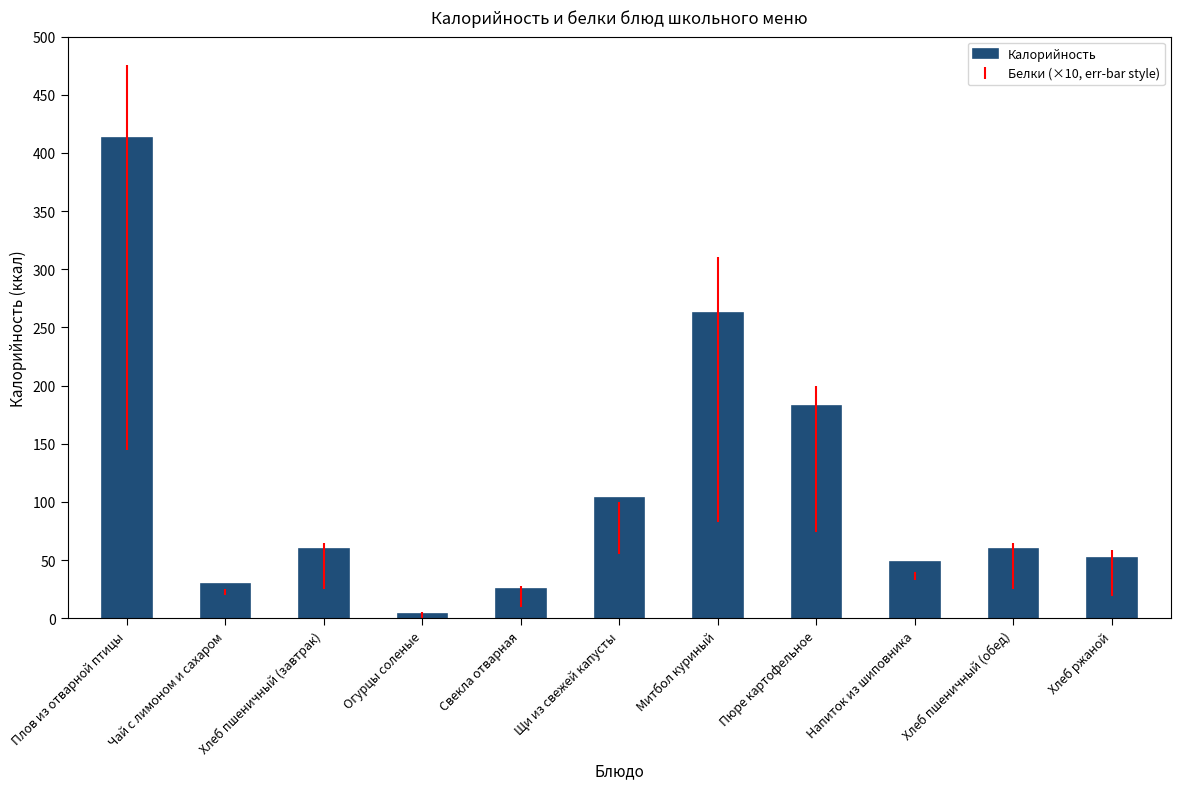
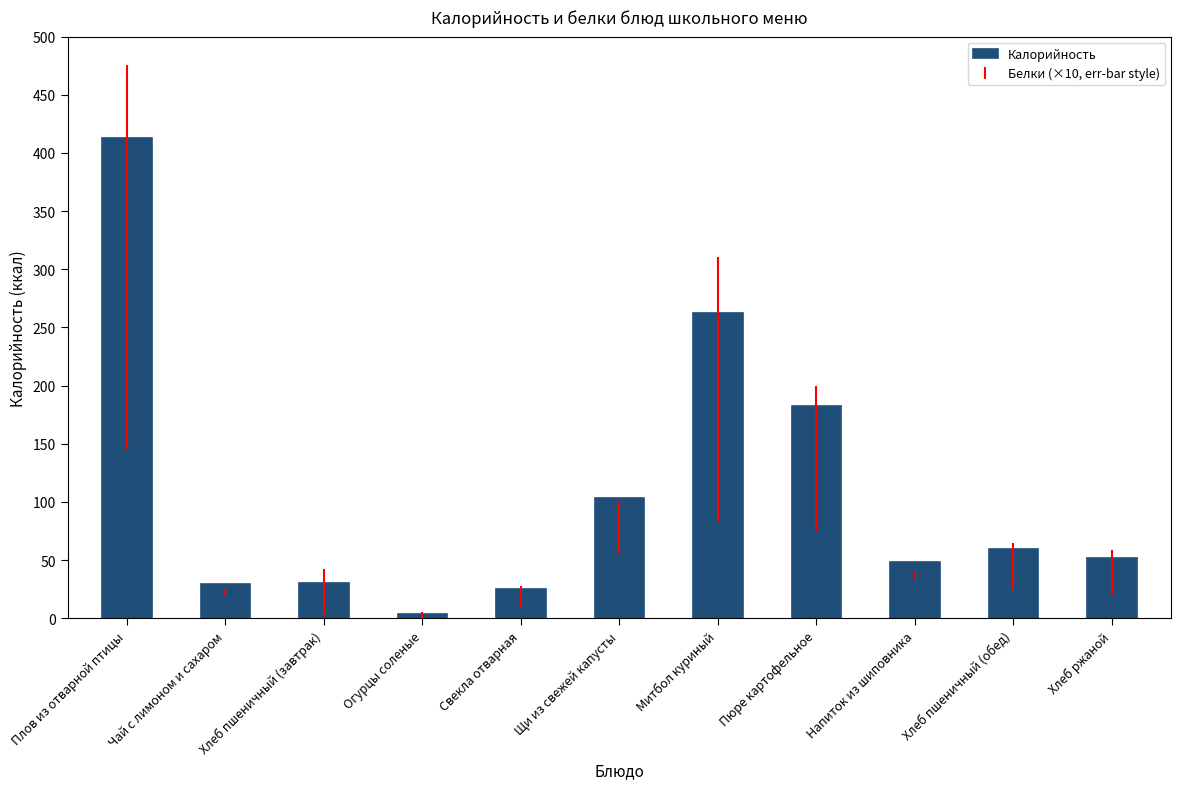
Хлеб пшеничный (завтрак): 60 -> 30
